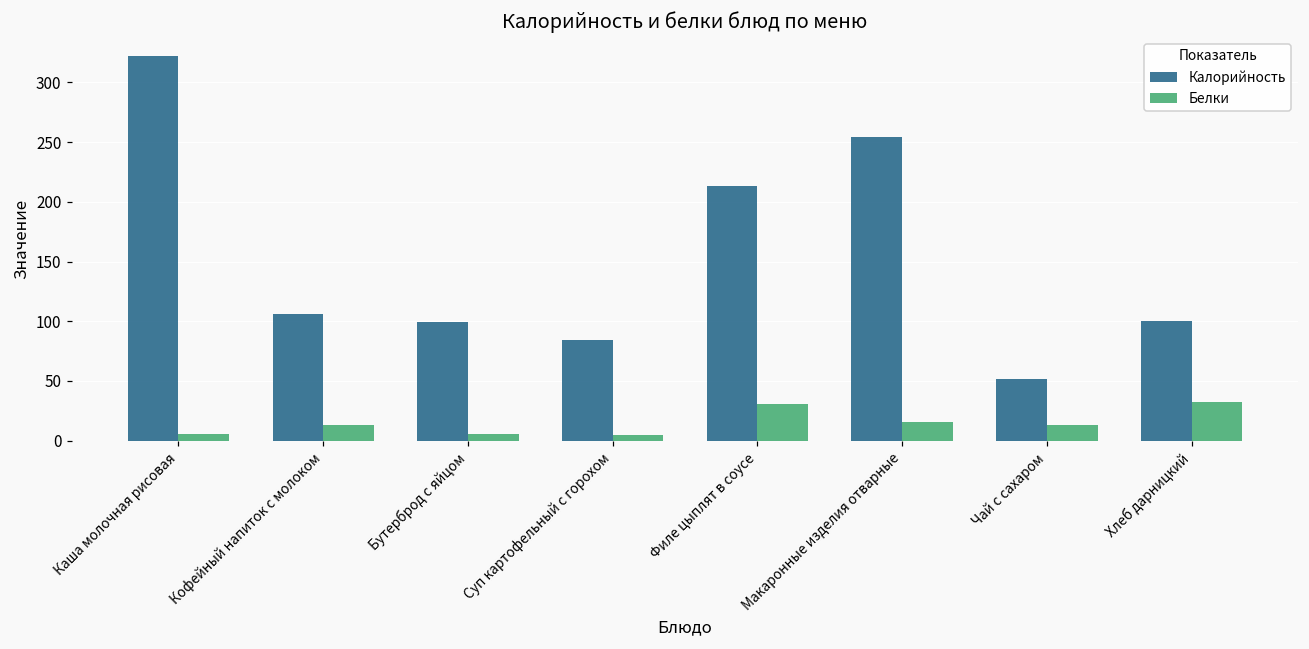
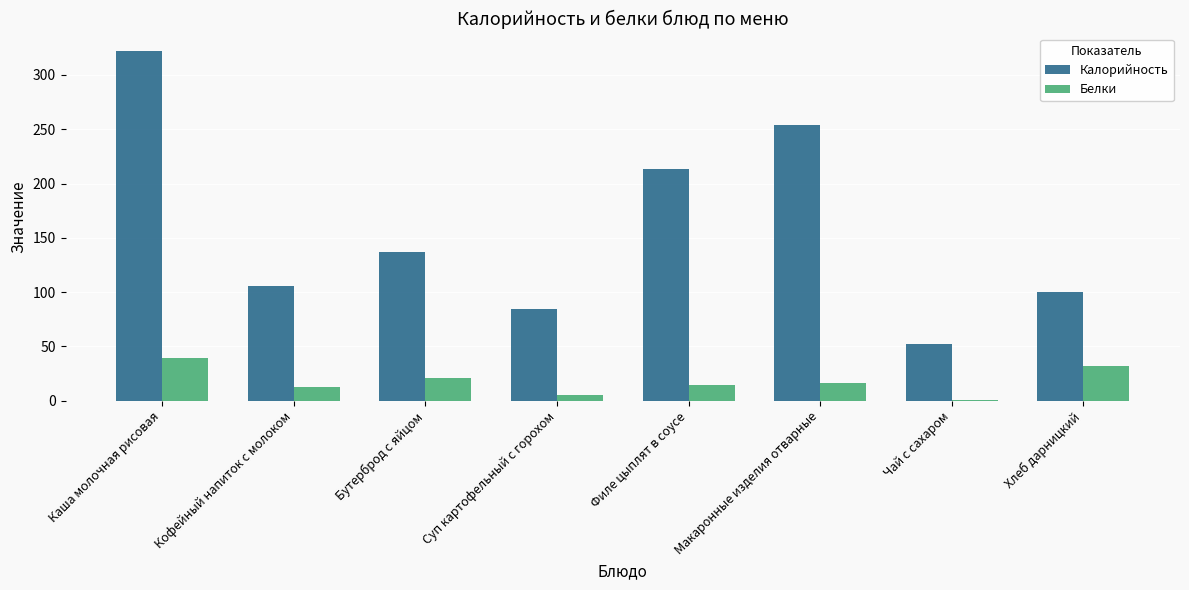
Белки, Каша молочная рисовая: 6 -> 39
Калорийность, Бутерброд с яйцом: 99 -> 137
Белки, Бутерброд с яйцом: 6 -> 21
Белки, Филе цыплят в соусе: 31 -> 14
Белки, Чай с сахаром: 13 -> 0
